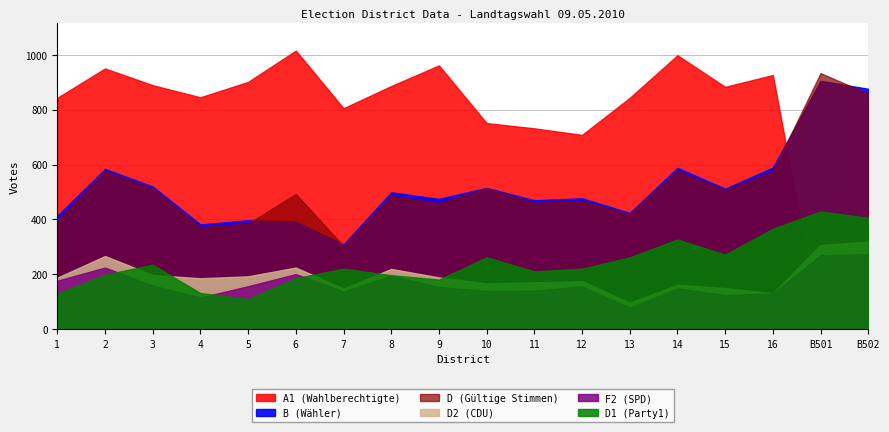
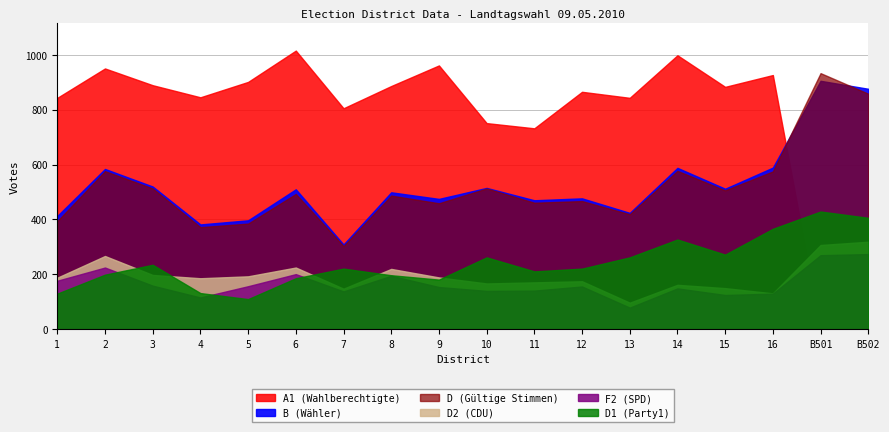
B (Wähler), 6: 390 -> 510
A1 (Wahlberechtigte), 12: 710 -> 870
